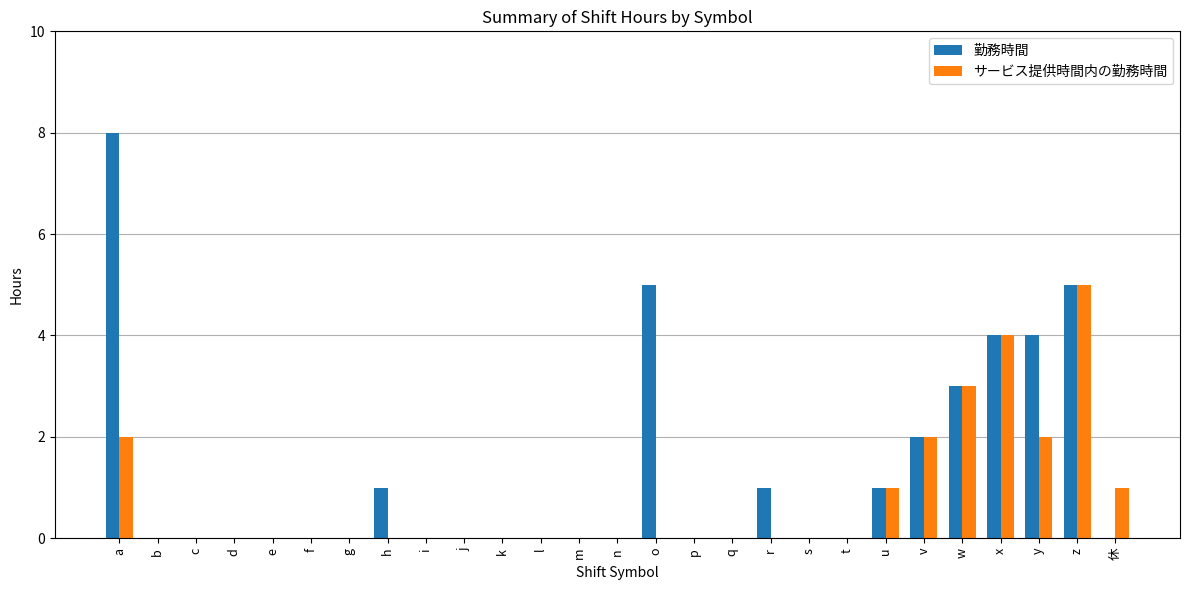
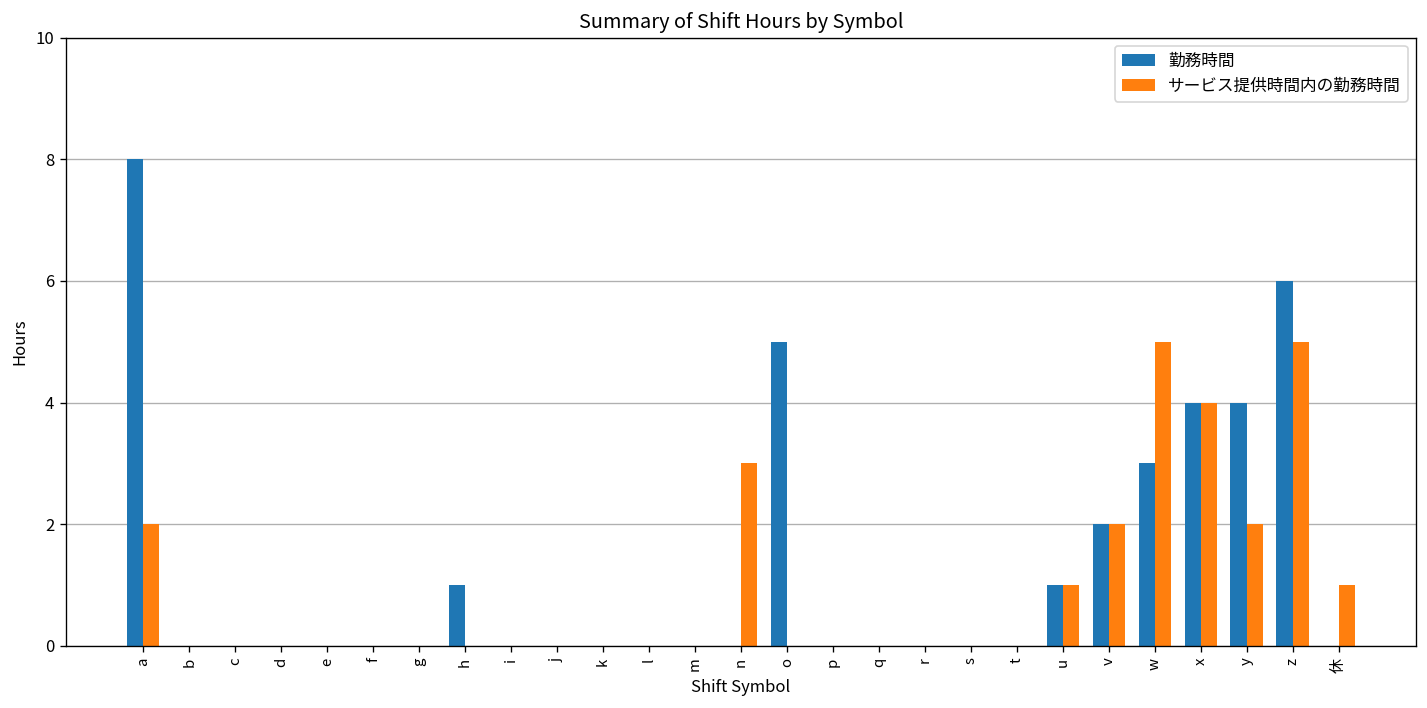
サービス提供時間内の勤務時間, n: 0 -> 3
勤務時間, r: 1 -> 0
サービス提供時間内の勤務時間, w: 3 -> 5
勤務時間, z: 5 -> 6
